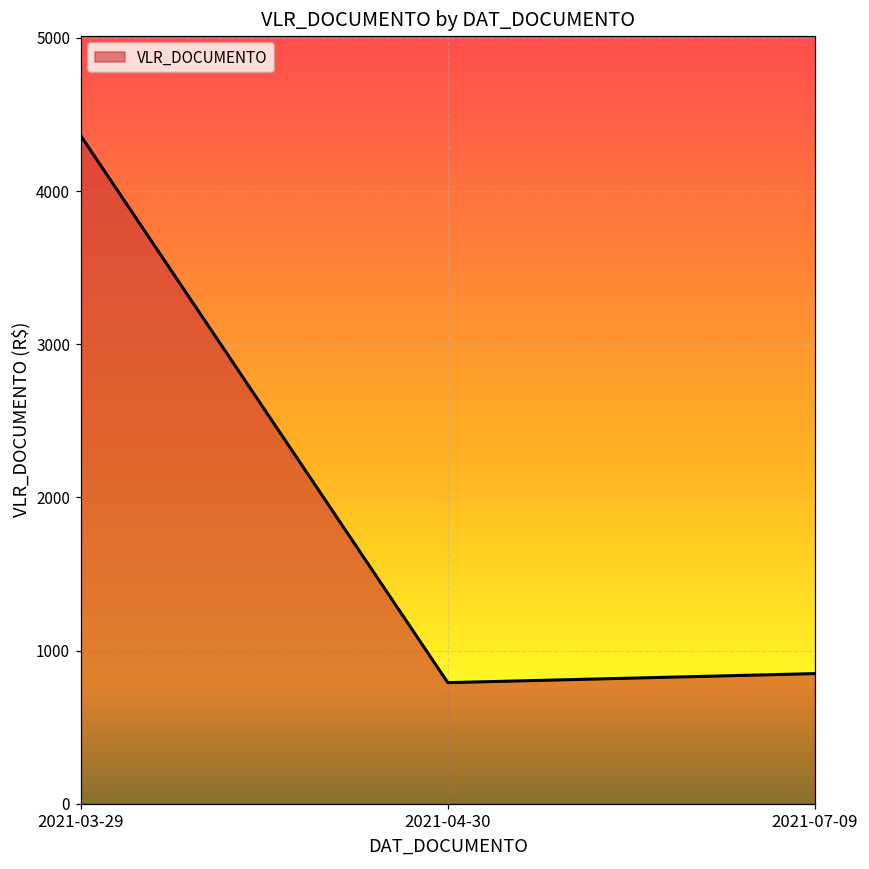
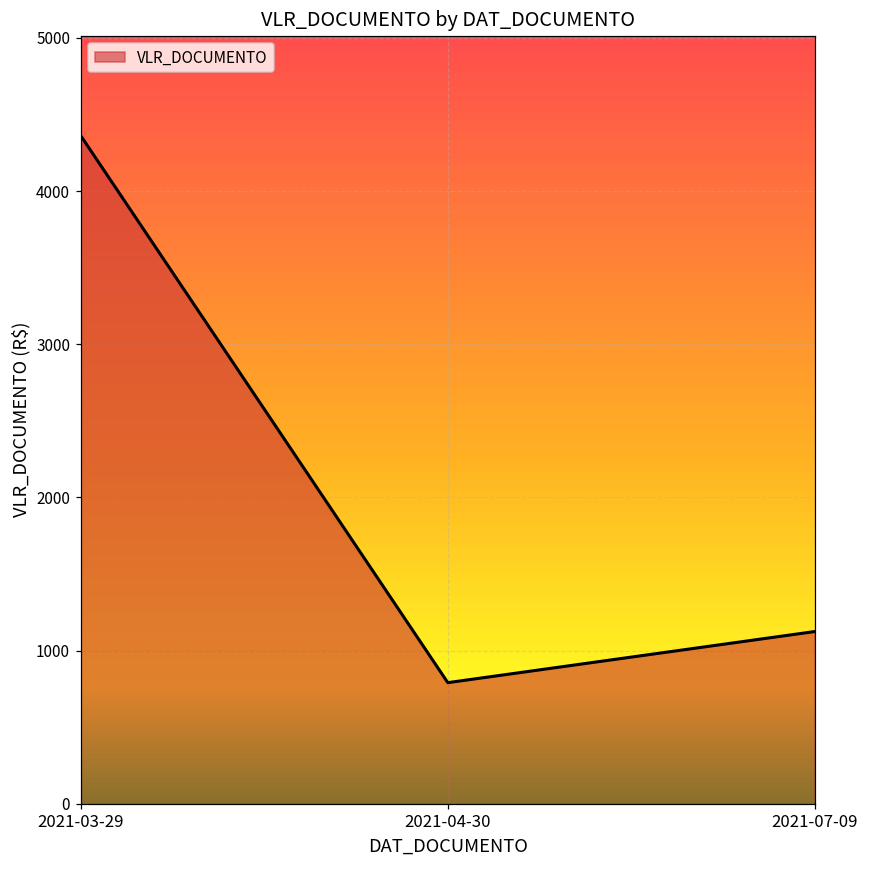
2021-07-09: 850 -> 1120
